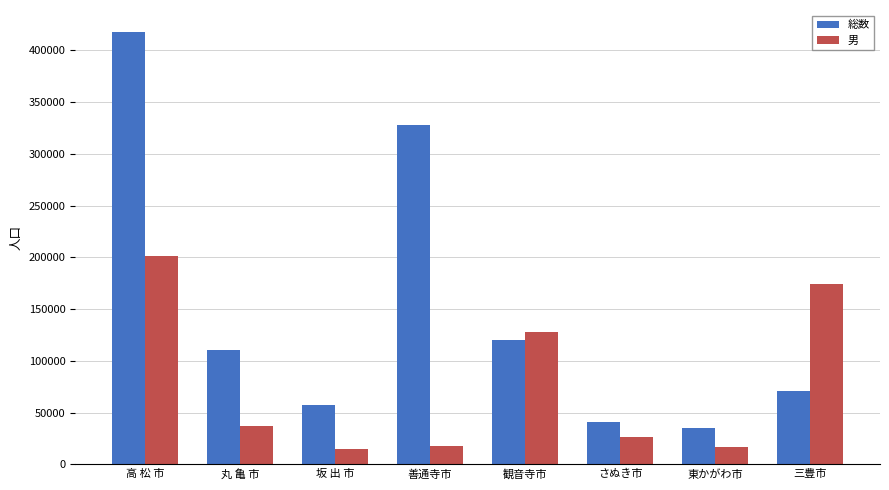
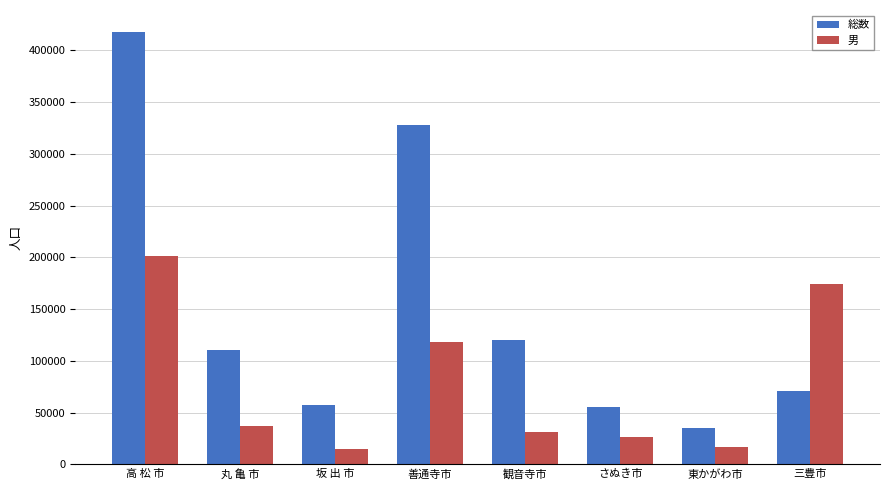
男, 善通寺市: 17000 -> 118000
男, 観音寺市: 128000 -> 31000
総数, さぬき市: 41000 -> 55000
